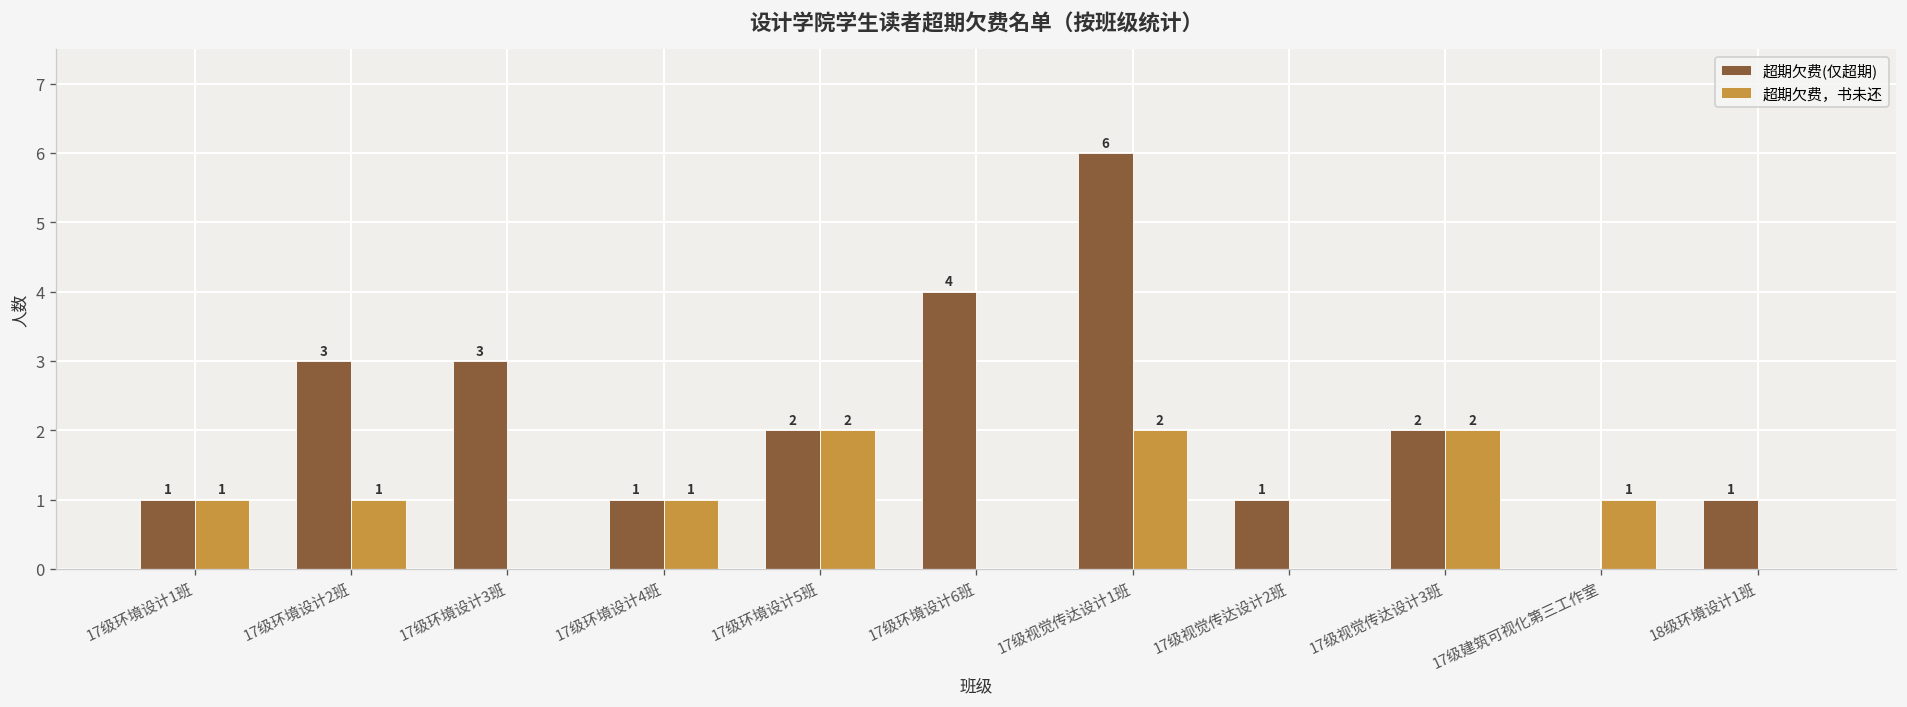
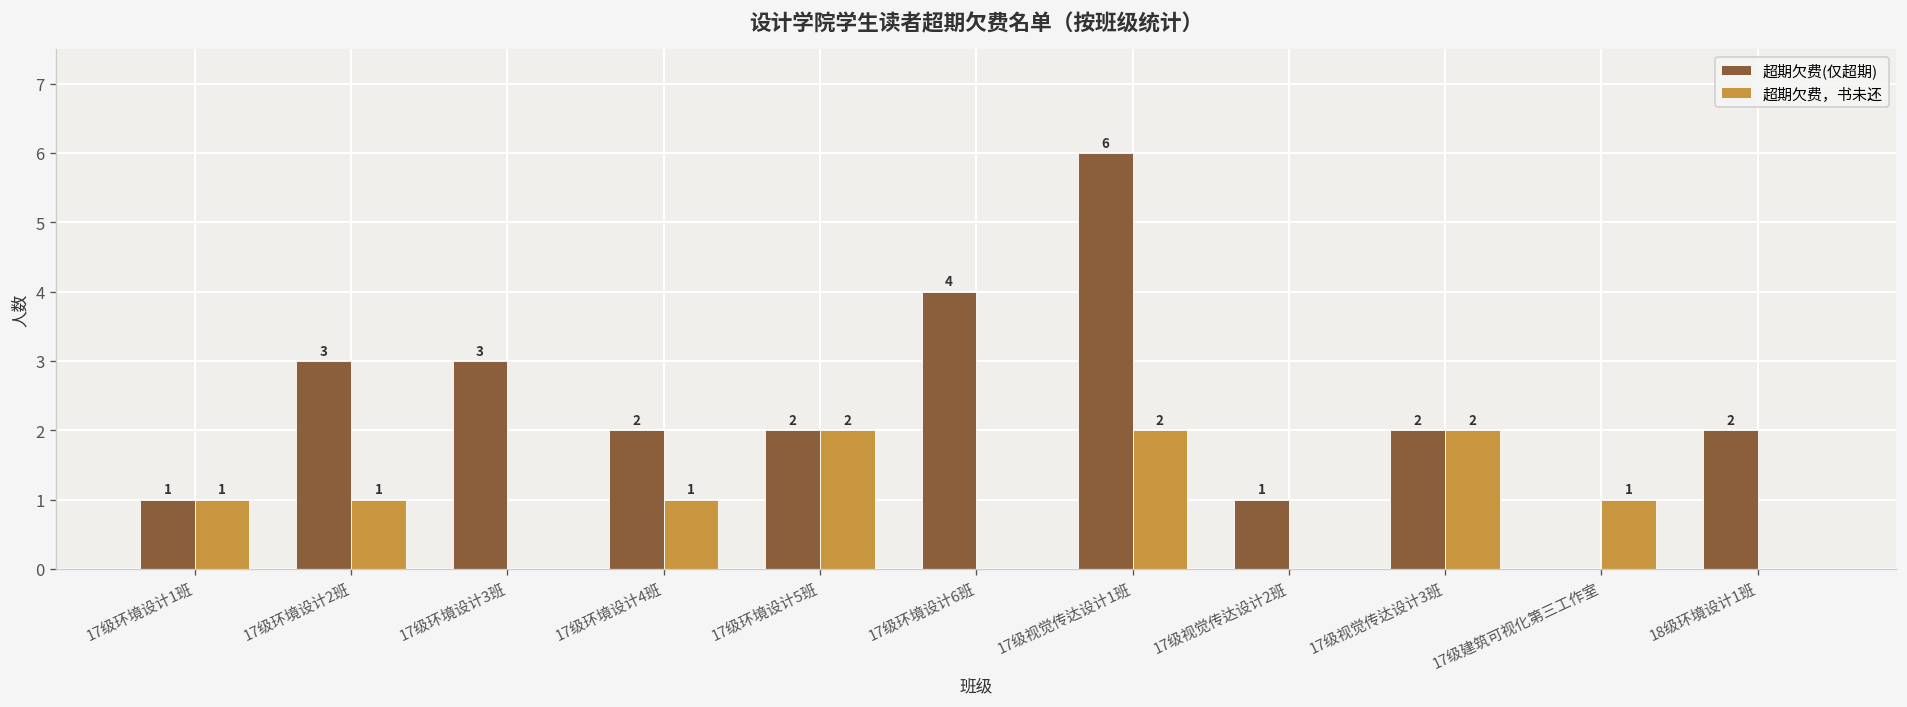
超期欠费(仅超期), 17级环境设计4班: 1 -> 2
超期欠费(仅超期), 18级环境设计1班: 1 -> 2
